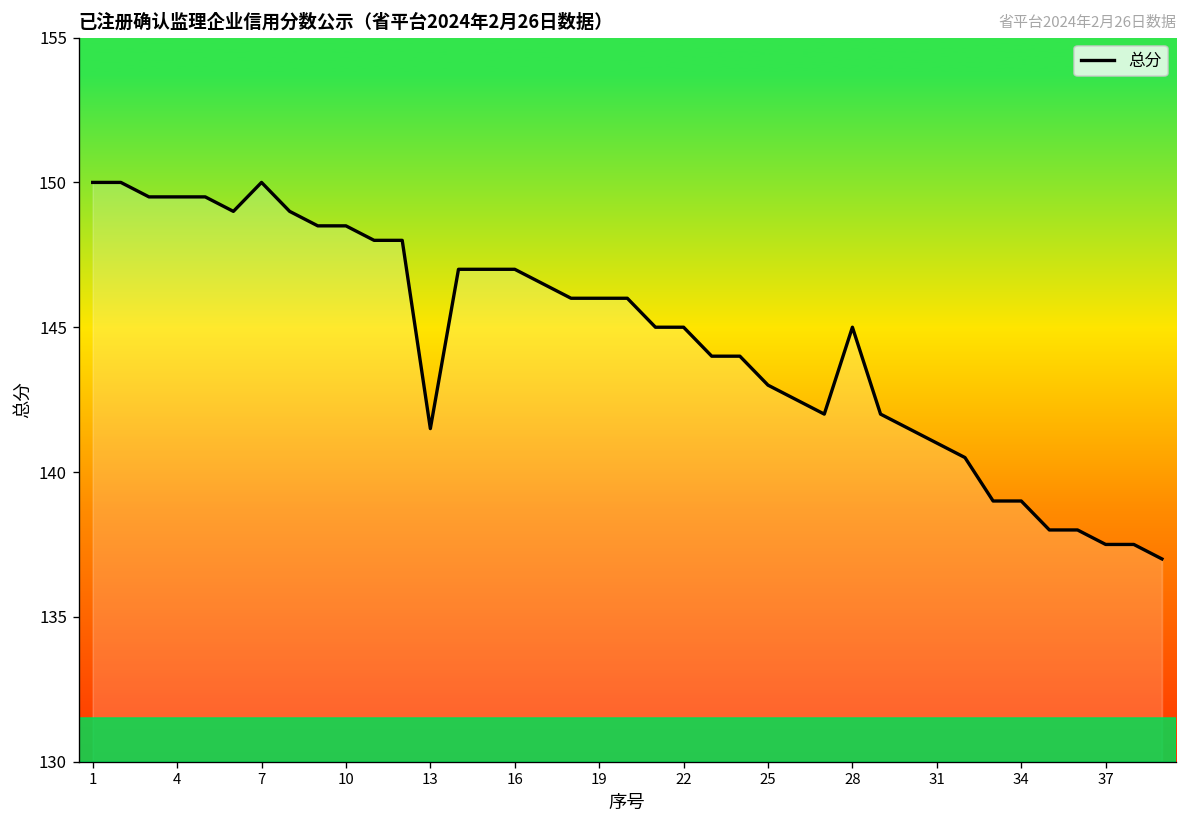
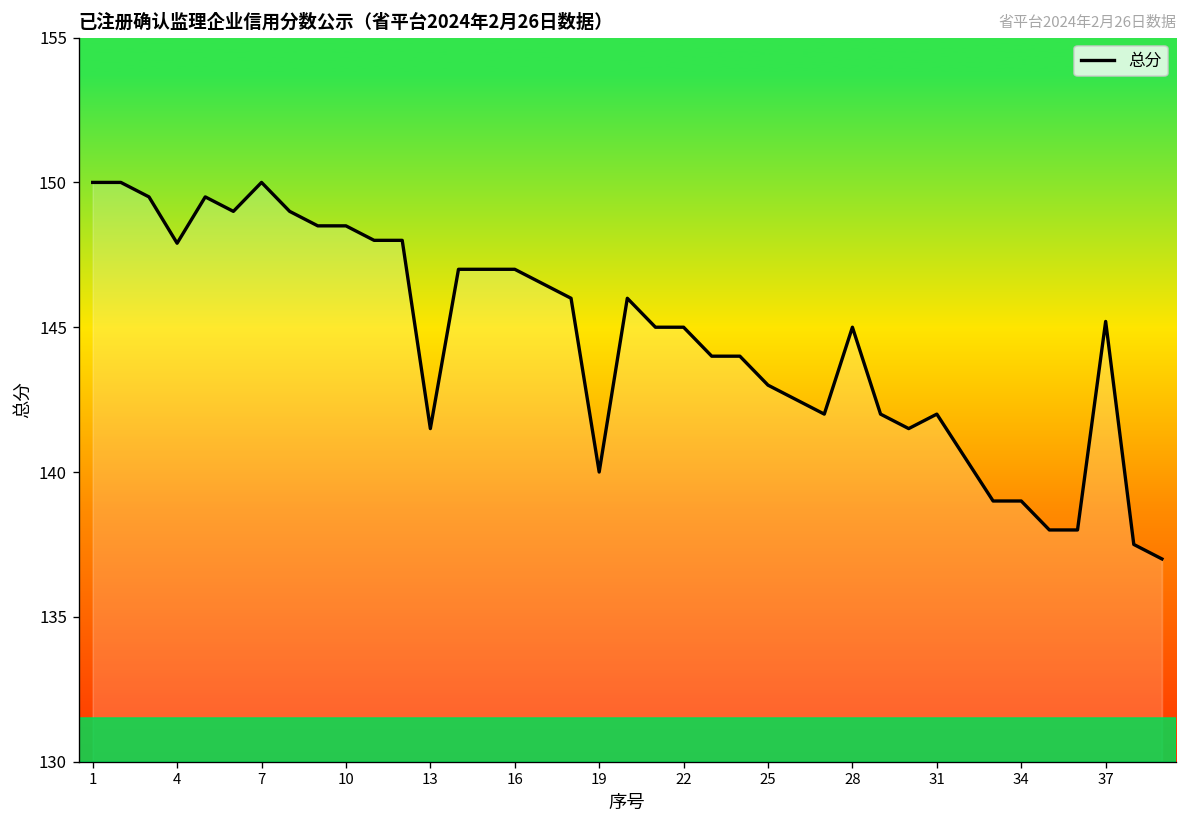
4: 149.5 -> 147.9
19: 146 -> 140
31: 141 -> 142
37: 137.5 -> 145.2
